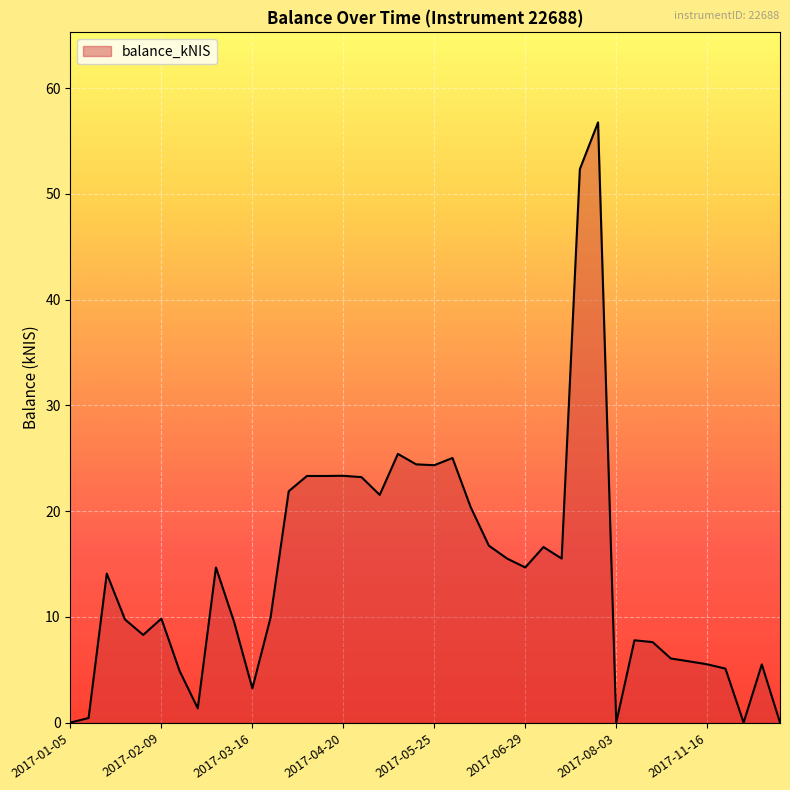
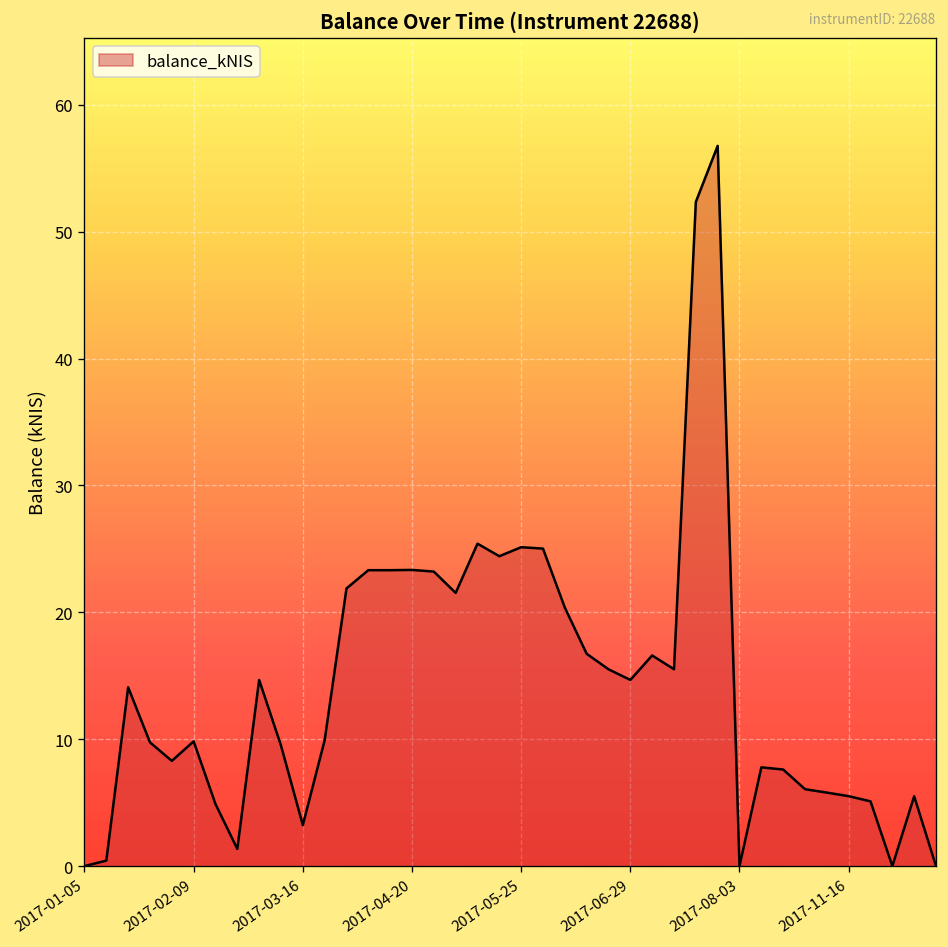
2017-05-25: 24.3 -> 25.1
